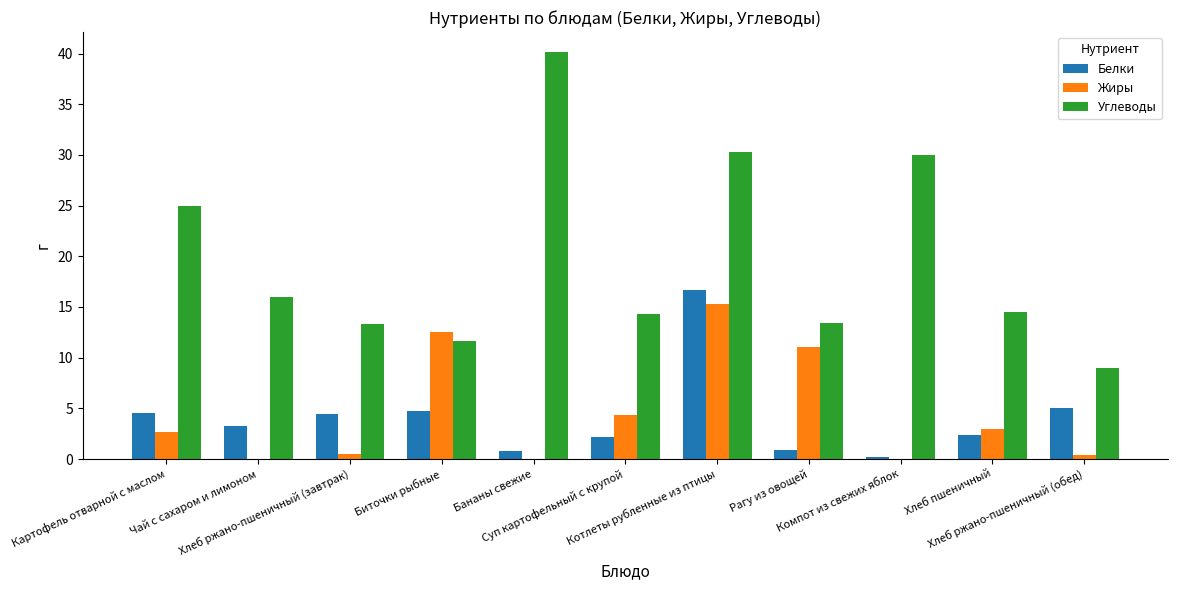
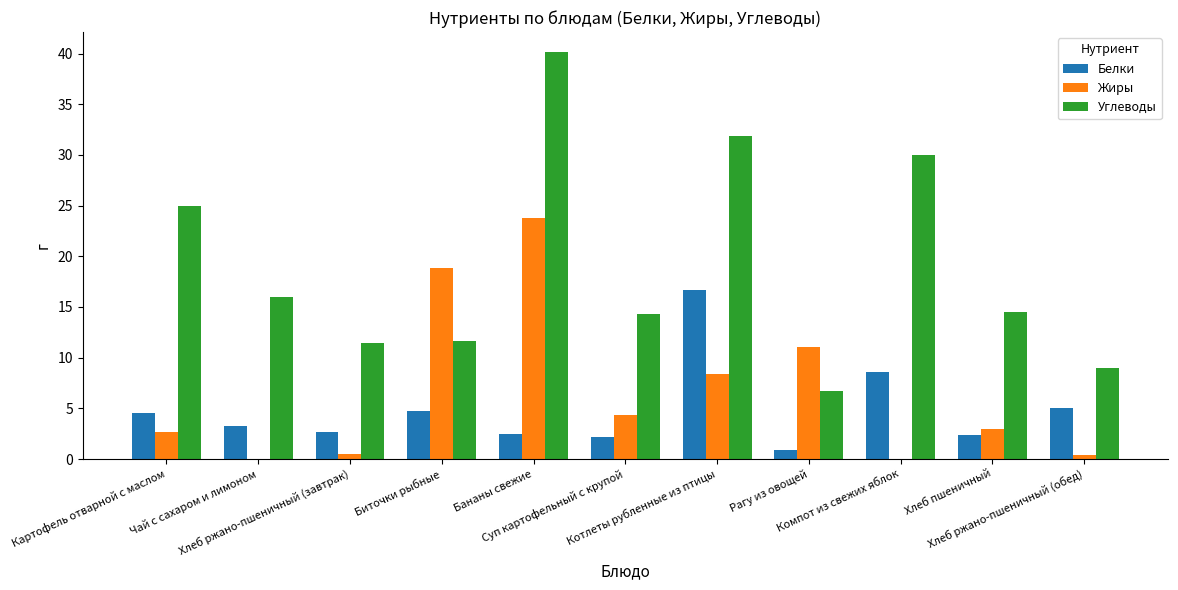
Белки, Хлеб ржано-пшеничный (завтрак): 4.4 -> 2.6
Углеводы, Хлеб ржано-пшеничный (завтрак): 13.4 -> 11.4
Жиры, Биточки рыбные: 12.5 -> 18.8
Белки, Бананы свежие: 0.8 -> 2.5
Жиры, Бананы свежие: 0.0 -> 23.8
Жиры, Котлеты рубленные из птицы: 15.3 -> 8.4
Углеводы, Котлеты рубленные из птицы: 30.3 -> 31.9
Углеводы, Рагу из овощей: 13.4 -> 6.7
Белки, Компот из свежих яблок: 0.2 -> 8.6
